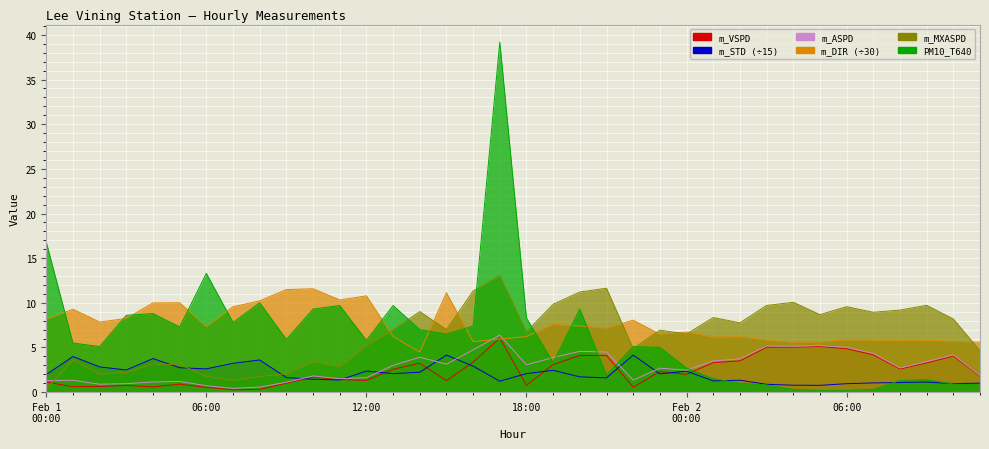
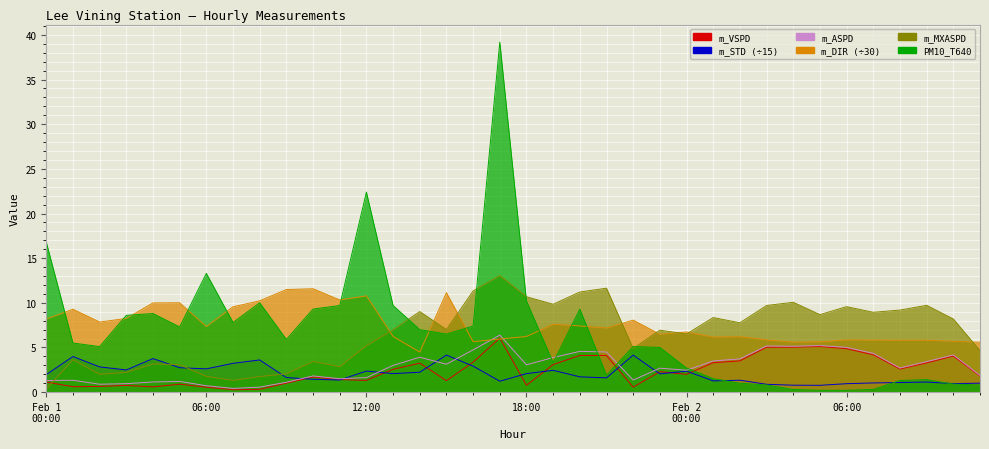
PM10_T640, 12:00: 6 -> 22
m_MXASPD, 18:00: 7 -> 11
PM10_T640, 18:00: 8 -> 10
